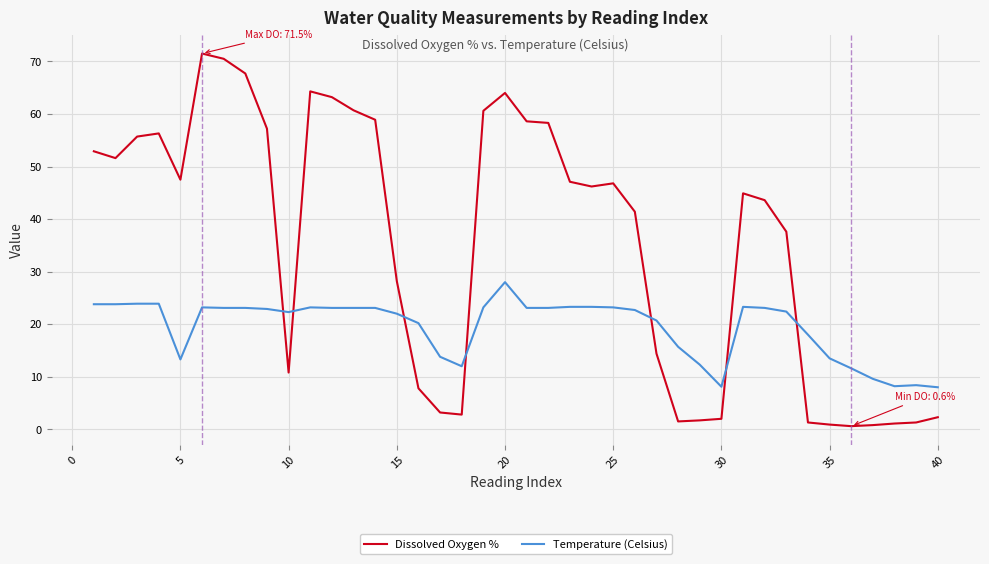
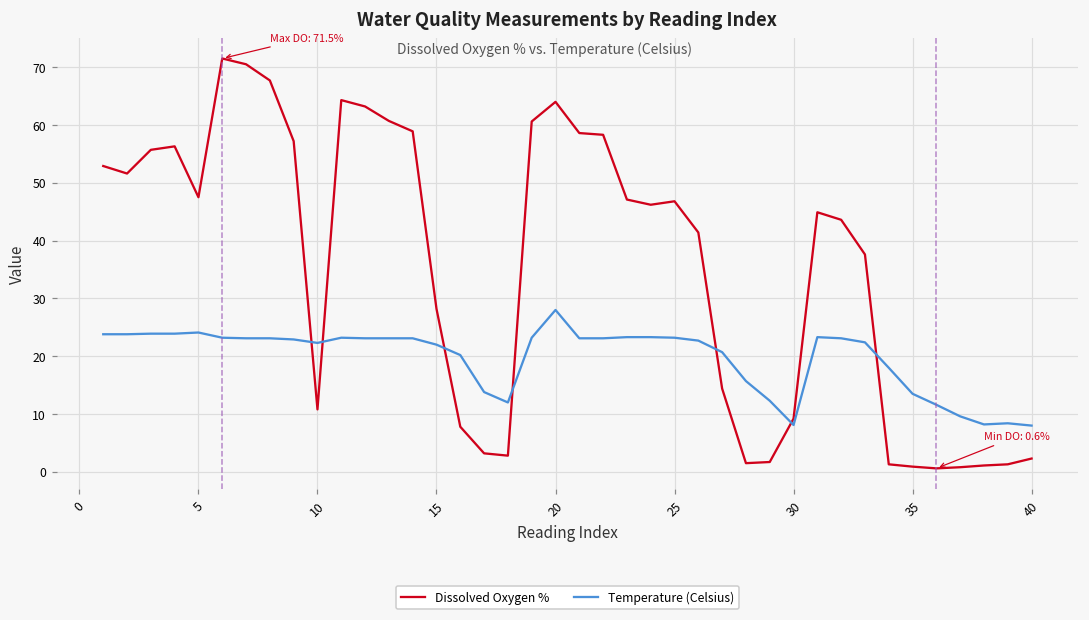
Temperature (Celsius), 5: 13 -> 24
Dissolved Oxygen %, 30: 2 -> 9
